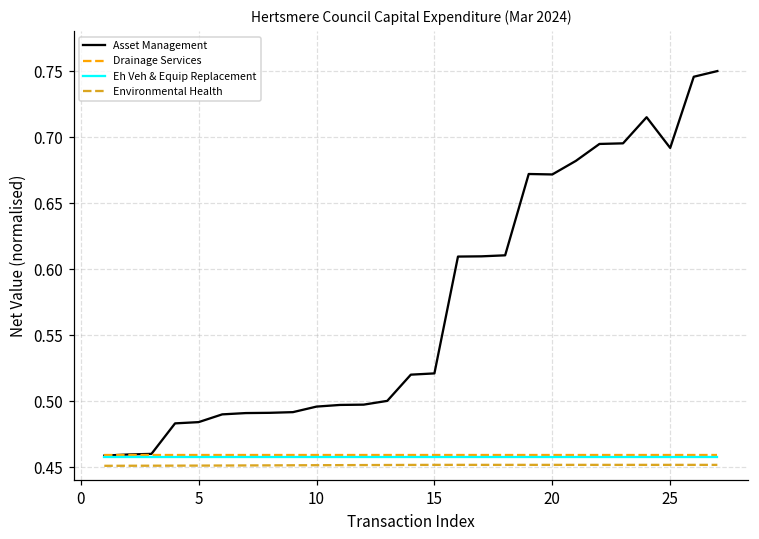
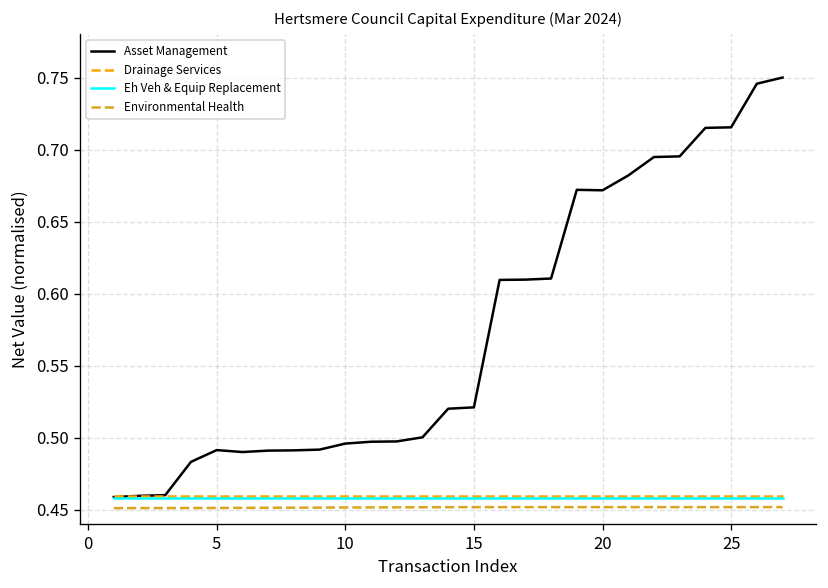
Asset Management, 5: 0.484 -> 0.491
Asset Management, 25: 0.692 -> 0.715
